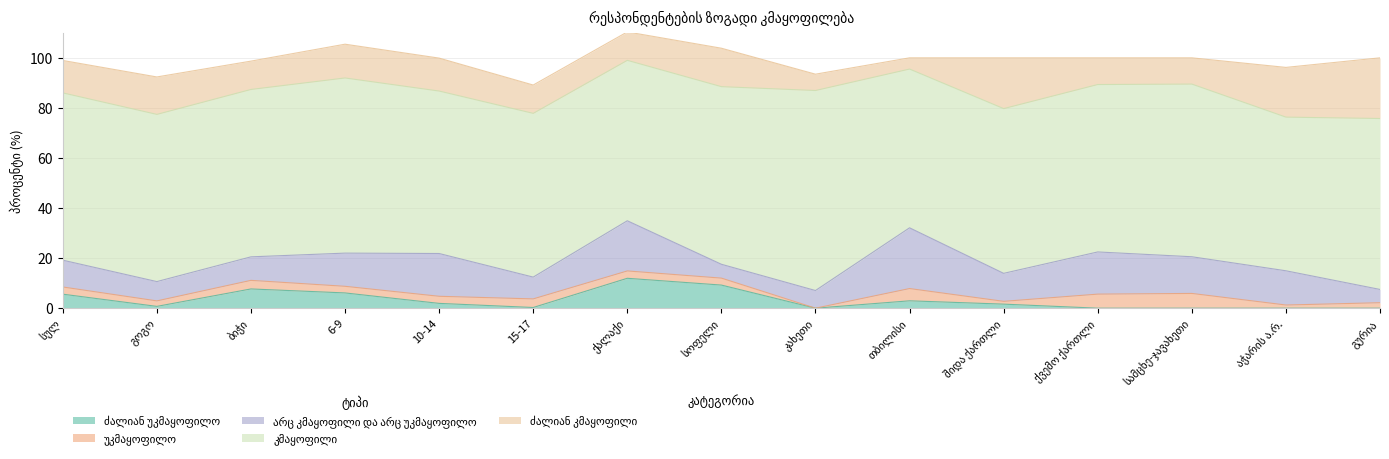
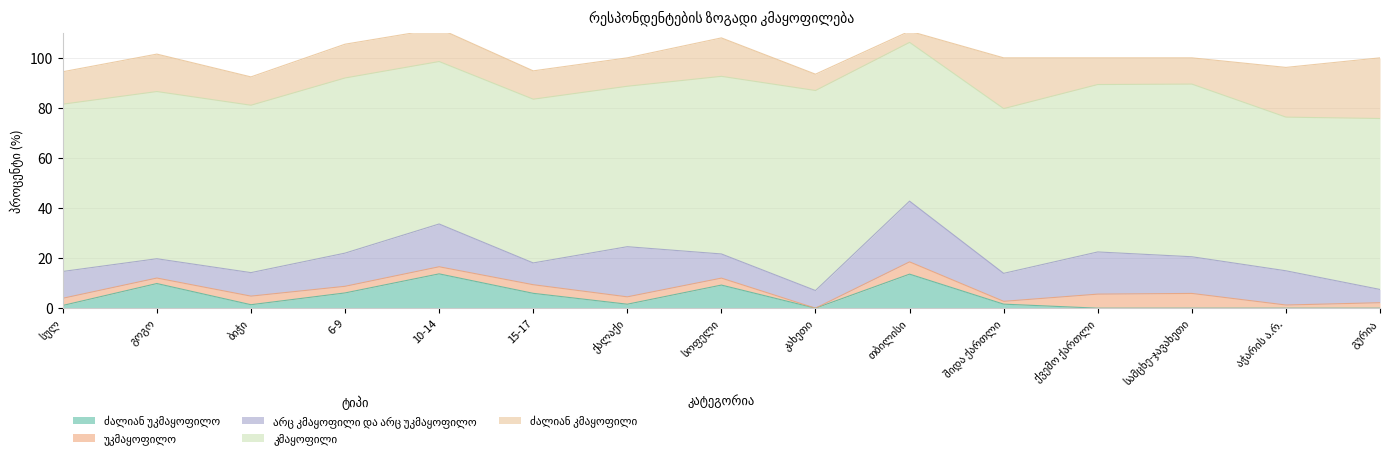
ძალიან უკმაყოფილო, სულ: 6 -> 1
ძალიან უკმაყოფილო, გოგო: 1 -> 10
ძალიან უკმაყოფილო, ბიჭი: 8 -> 1
ძალიან უკმაყოფილო, 10-14: 2 -> 14
ძალიან უკმაყოფილო, 15-17: 0 -> 6
ძალიან უკმაყოფილო, ქალაქი: 12 -> 2
არც კმაყოფილი და არც უკმაყოფილო, სოფელი: 6 -> 10
ძალიან უკმაყოფილო, თბილისი: 3 -> 14
